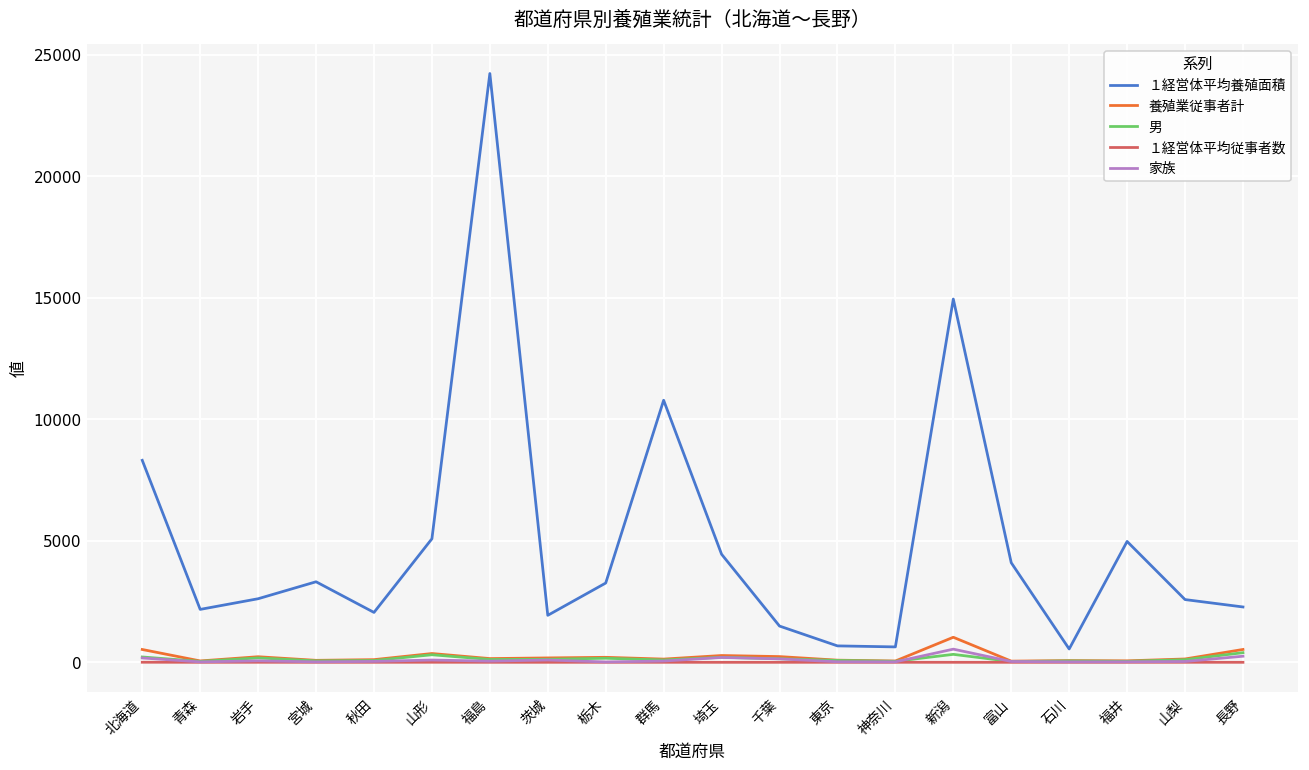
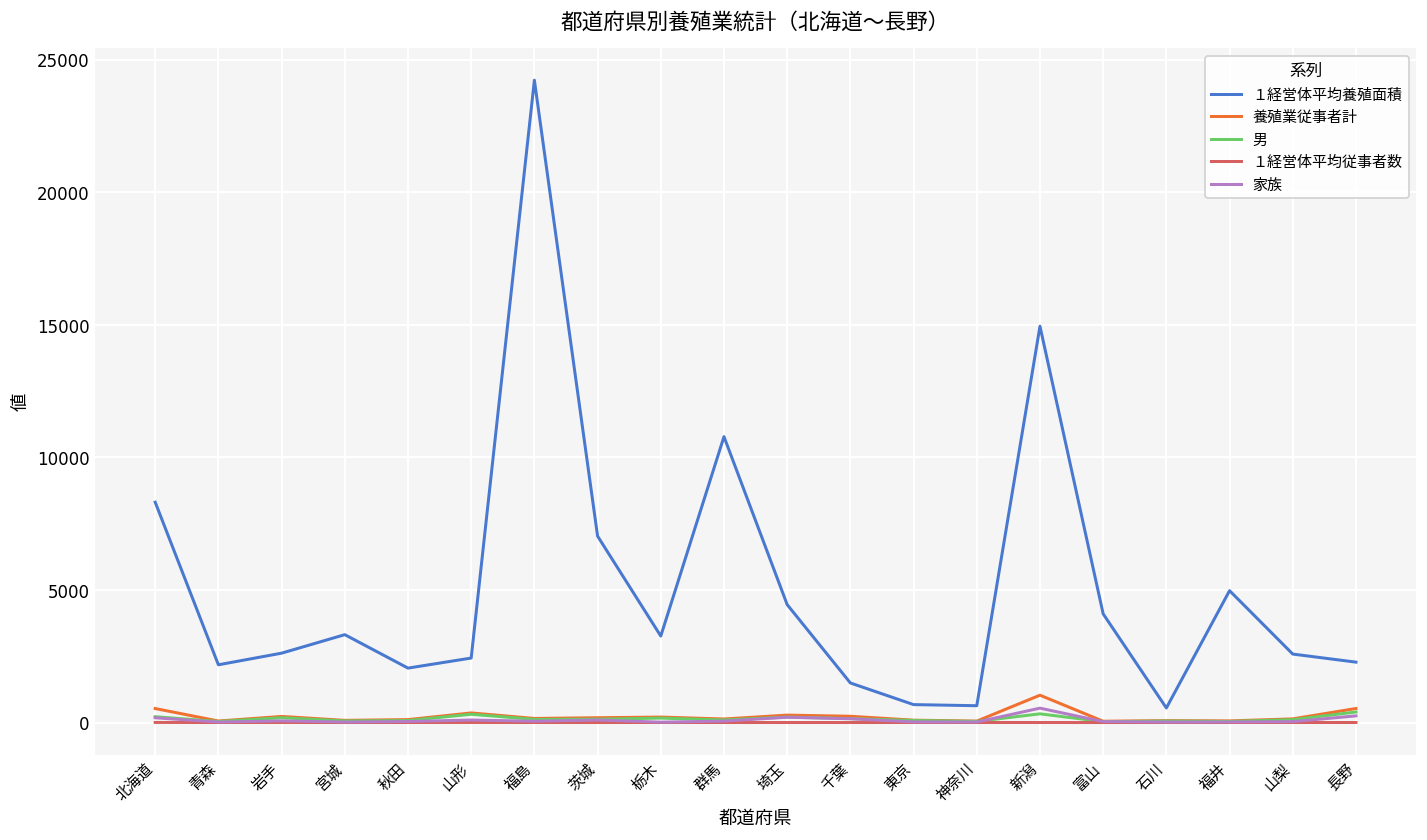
１経営体平均養殖面積, 山形: 5100 -> 2400
１経営体平均養殖面積, 茨城: 1900 -> 7000
